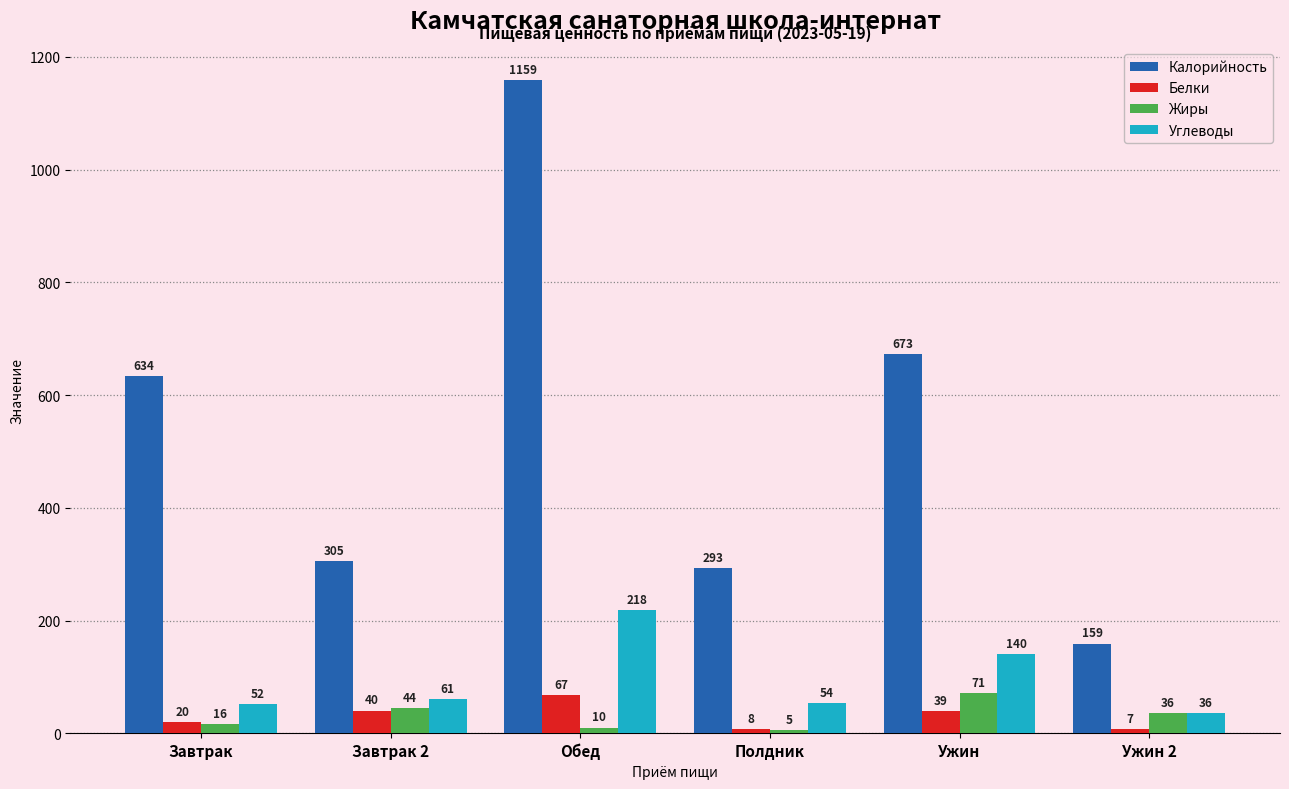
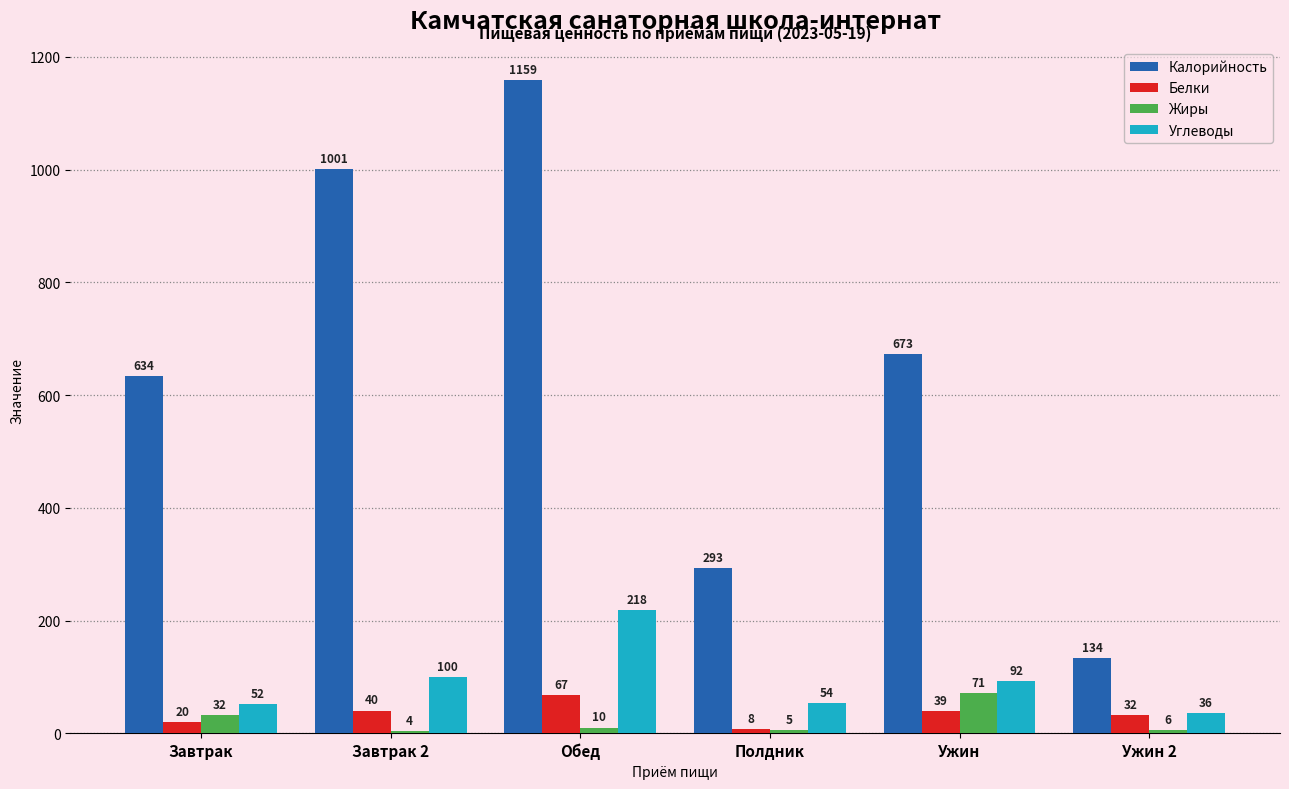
Жиры, Завтрак: 16 -> 32
Калорийность, Завтрак 2: 305 -> 1001
Жиры, Завтрак 2: 44 -> 4
Углеводы, Завтрак 2: 61 -> 100
Углеводы, Ужин: 140 -> 92
Калорийность, Ужин 2: 159 -> 134
Белки, Ужин 2: 7 -> 32
Жиры, Ужин 2: 36 -> 6
